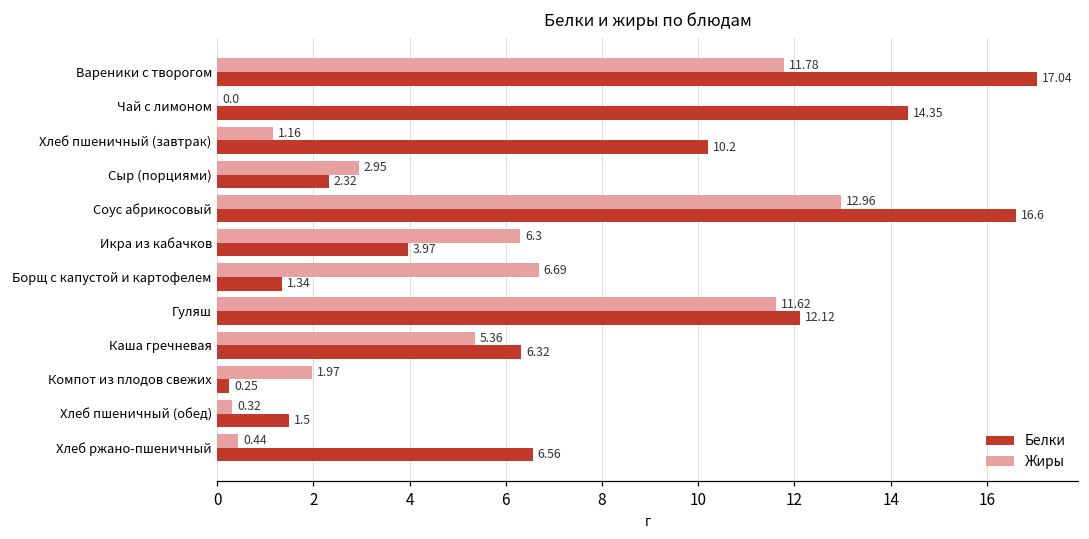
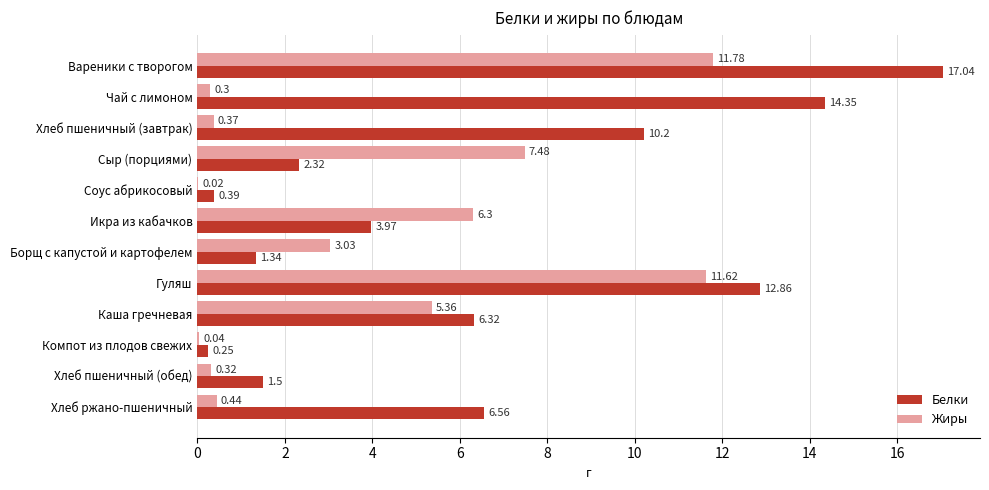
Жиры, Чай с лимоном: 0.0 -> 0.3
Жиры, Хлеб пшеничный (завтрак): 1.16 -> 0.37
Жиры, Сыр (порциями): 2.95 -> 7.48
Жиры, Соус абрикосовый: 12.96 -> 0.02
Белки, Соус абрикосовый: 16.6 -> 0.39
Жиры, Борщ с капустой и картофелем: 6.69 -> 3.03
Белки, Гуляш: 12.12 -> 12.86
Жиры, Компот из плодов свежих: 1.97 -> 0.04
